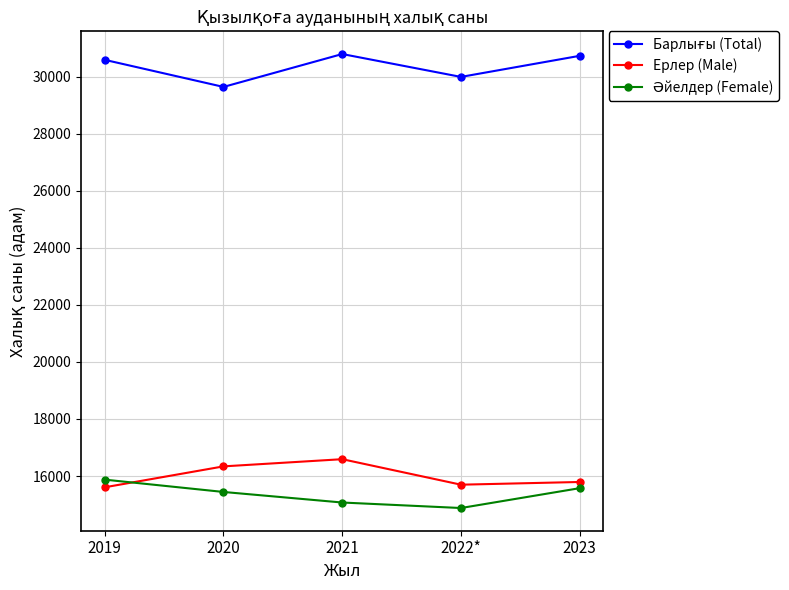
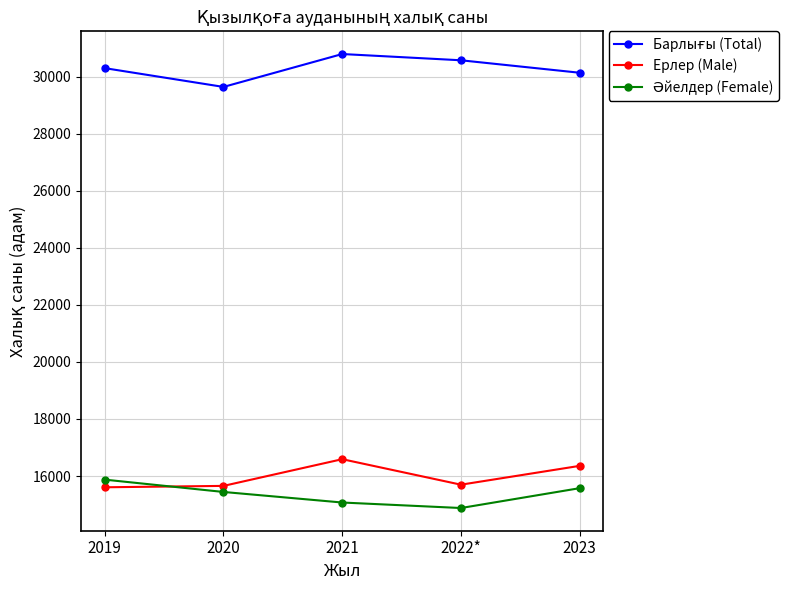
Барлығы (Total), 2019: 30600 -> 30300
Ерлер (Male), 2020: 16300 -> 15700
Барлығы (Total), 2022*: 30000 -> 30600
Барлығы (Total), 2023: 30700 -> 30100
Ерлер (Male), 2023: 15800 -> 16400
